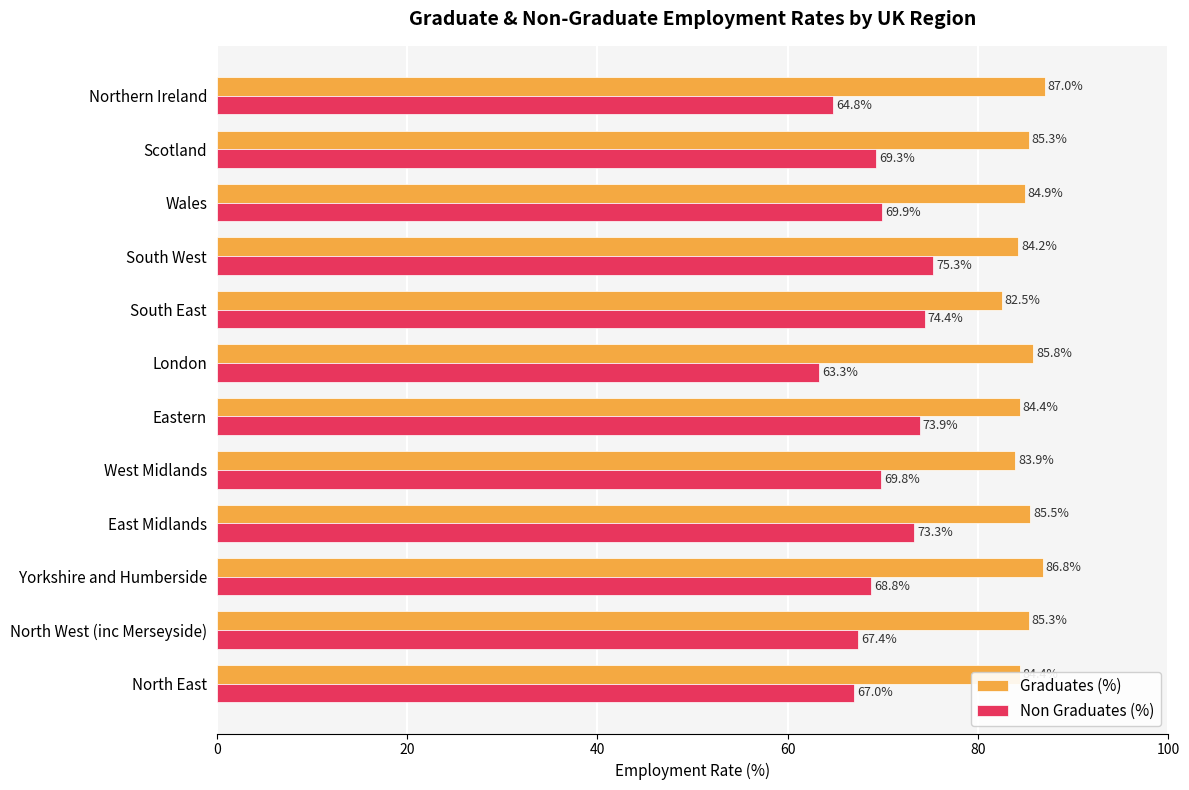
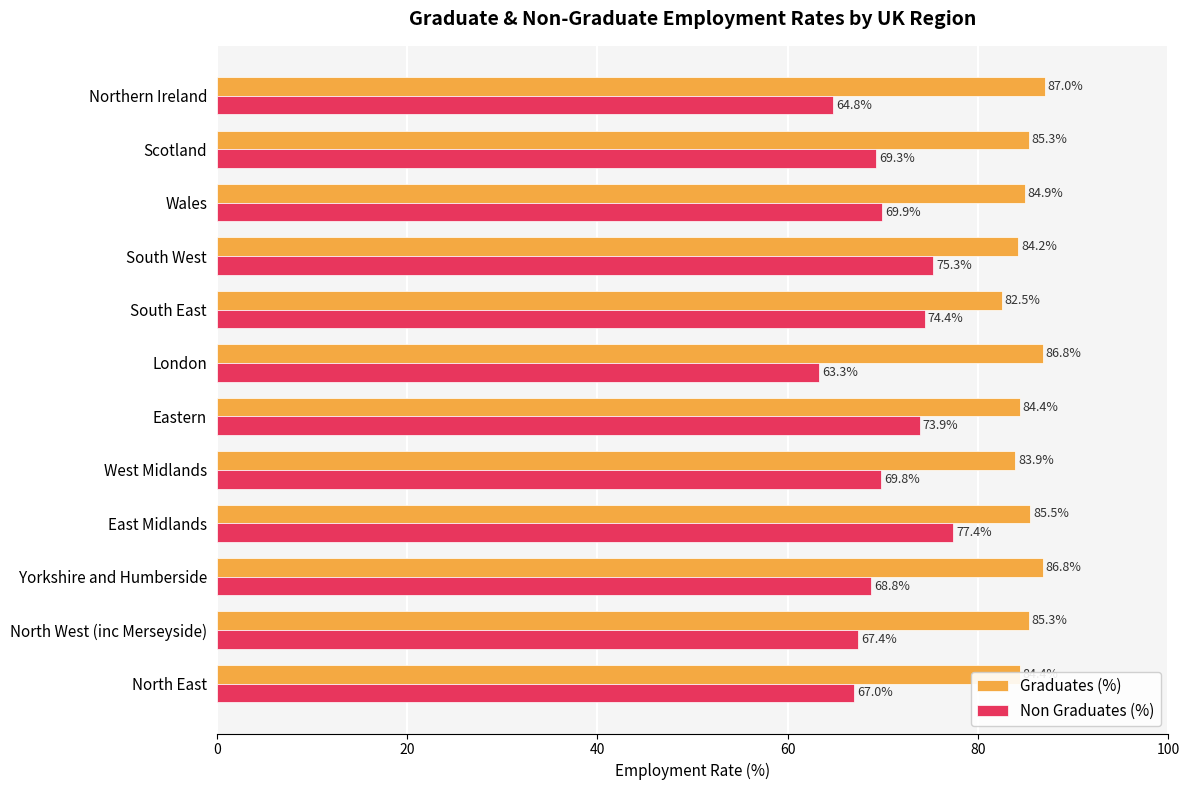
Graduates (%), London: 85.8% -> 86.8%
Non Graduates (%), East Midlands: 73.3% -> 77.4%
